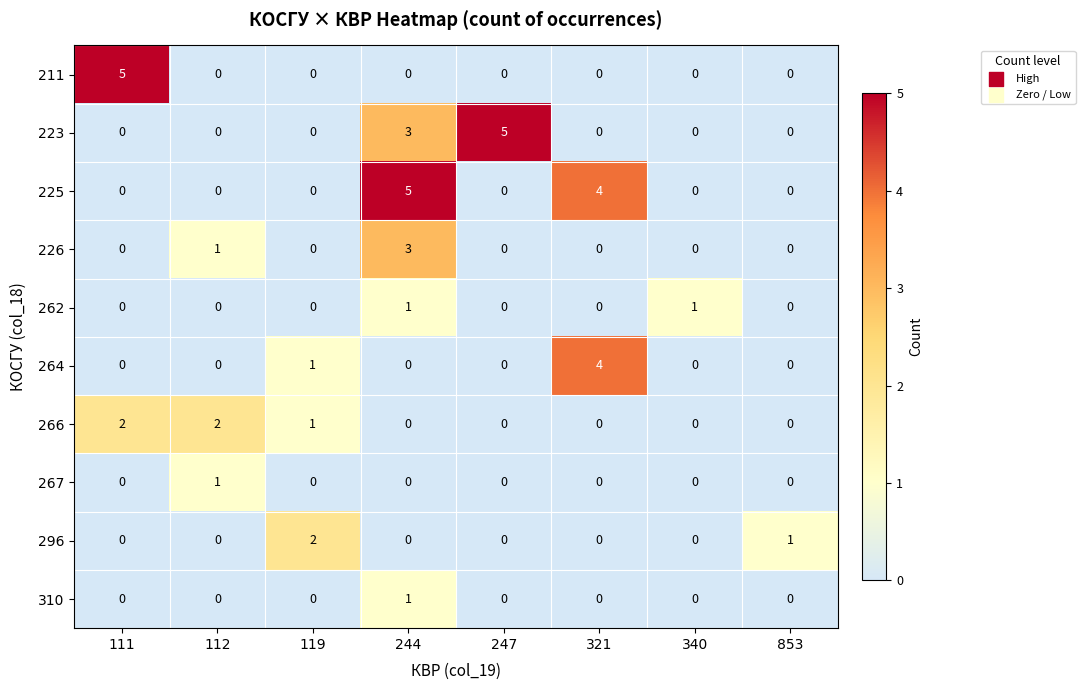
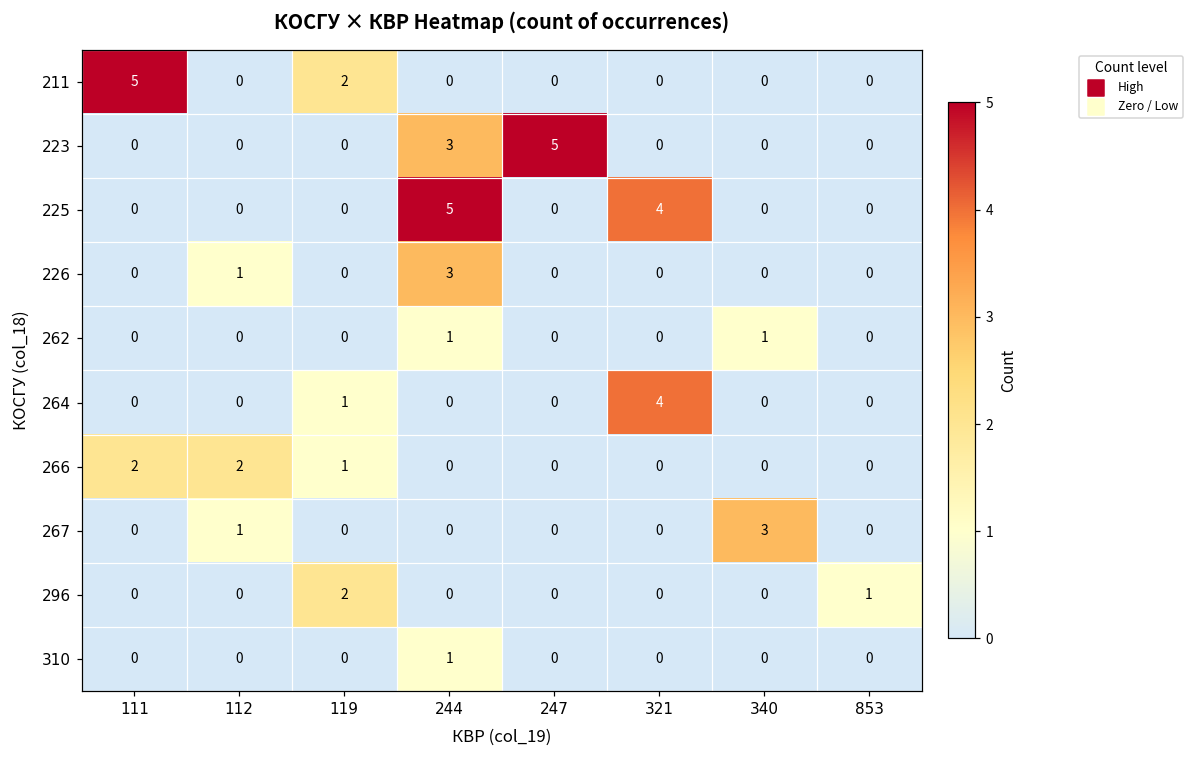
211, 119: 0 -> 2
267, 340: 0 -> 3
